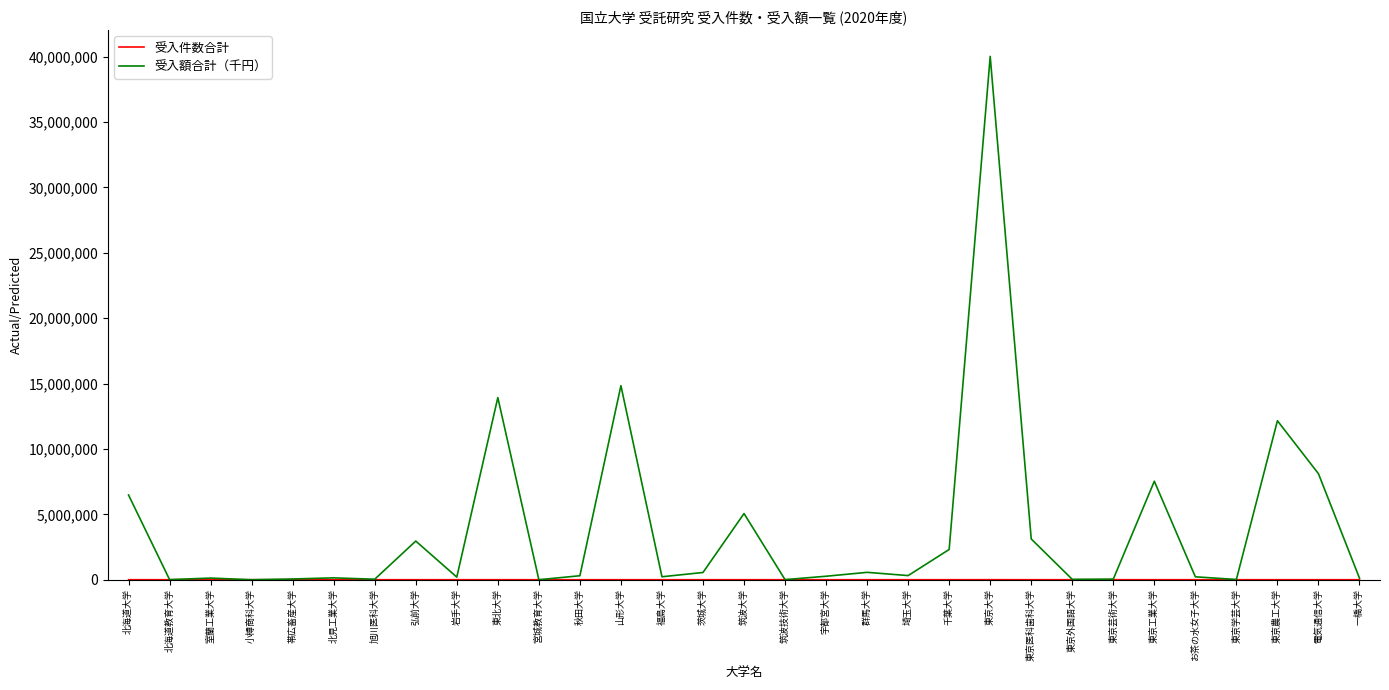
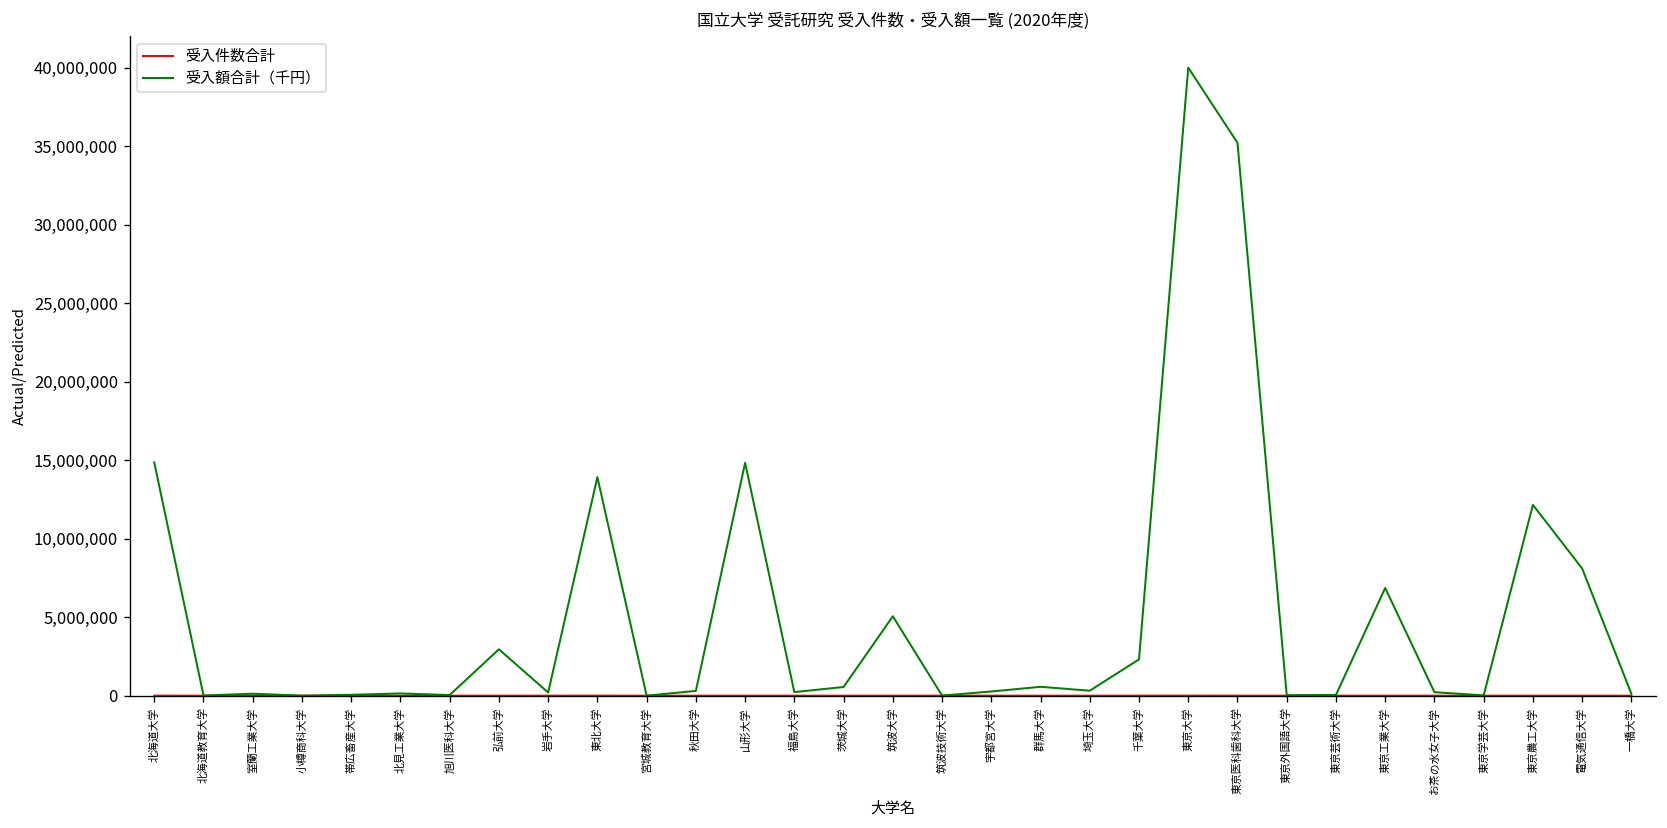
受入額合計（千円）, 北海道大学: 6,500,000 -> 14,900,000
受入額合計（千円）, 東京医科歯科大学: 3,100,000 -> 35,200,000
受入額合計（千円）, 東京工業大学: 7,500,000 -> 6,900,000
